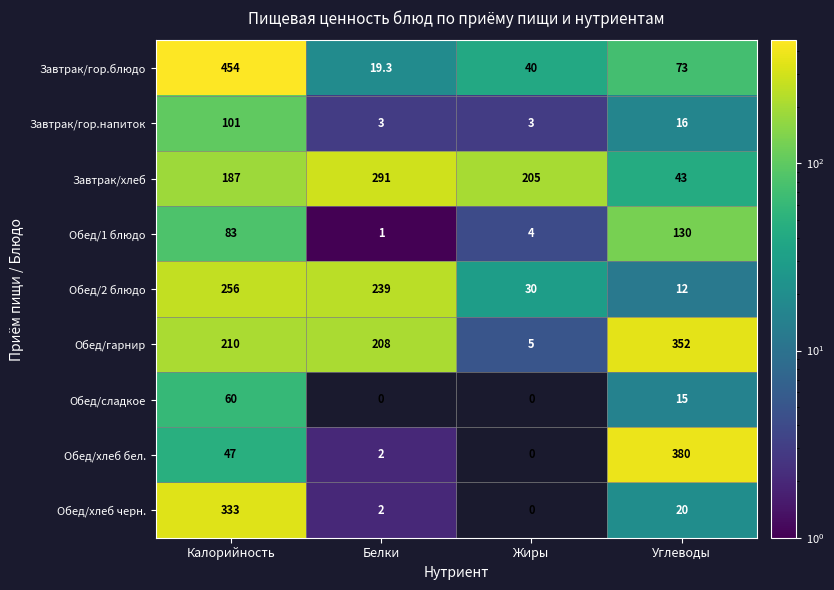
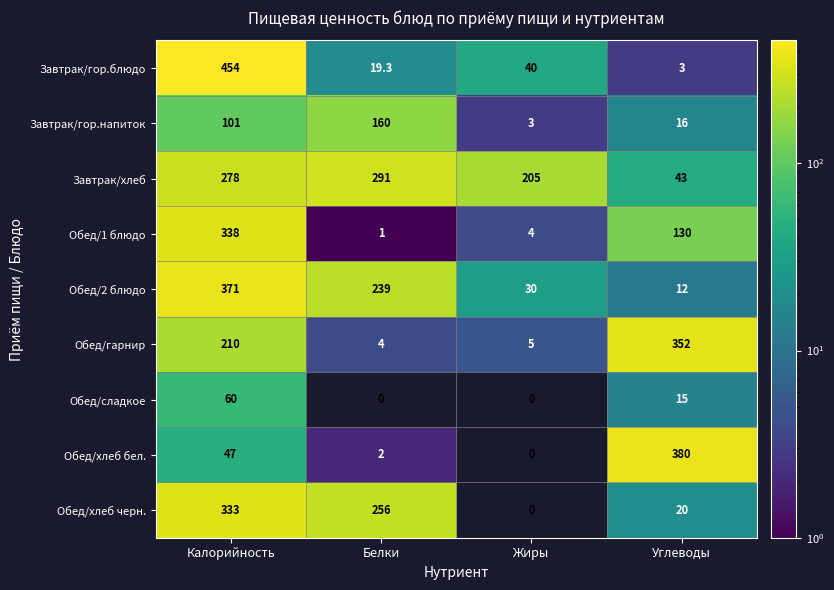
Завтрак/гор.блюдо, Углеводы: 73 -> 3
Завтрак/гор.напиток, Белки: 3 -> 160
Завтрак/хлеб, Калорийность: 187 -> 278
Обед/1 блюдо, Калорийность: 83 -> 338
Обед/2 блюдо, Калорийность: 256 -> 371
Обед/гарнир, Белки: 208 -> 4
Обед/хлеб черн., Белки: 2 -> 256
